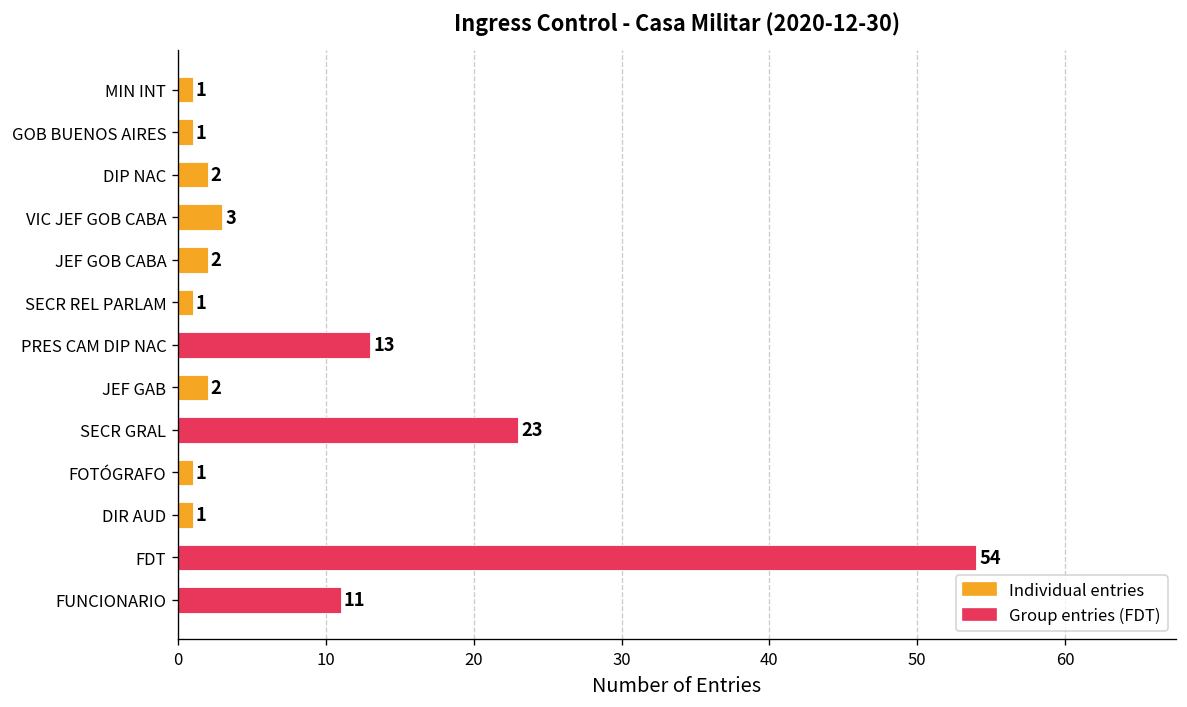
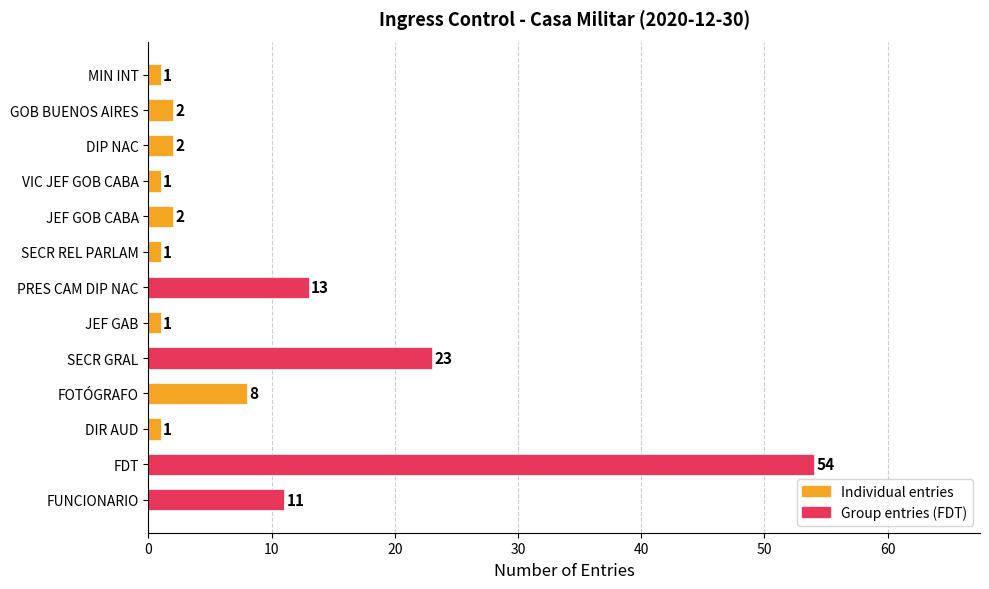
GOB BUENOS AIRES: 1 -> 2
VIC JEF GOB CABA: 3 -> 1
JEF GAB: 2 -> 1
FOTÓGRAFO: 1 -> 8
